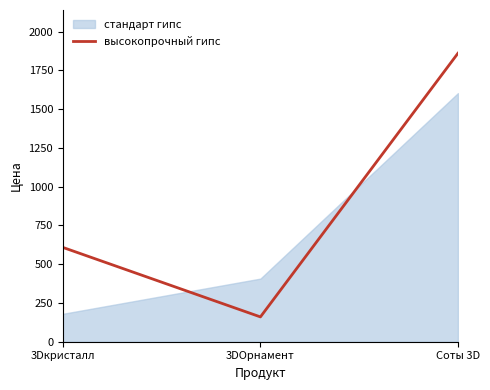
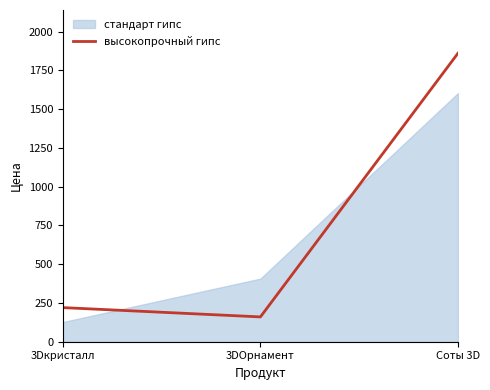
высокопрочный гипс, 3Dкристалл: 610 -> 220
стандарт гипс, 3Dкристалл: 180 -> 130
